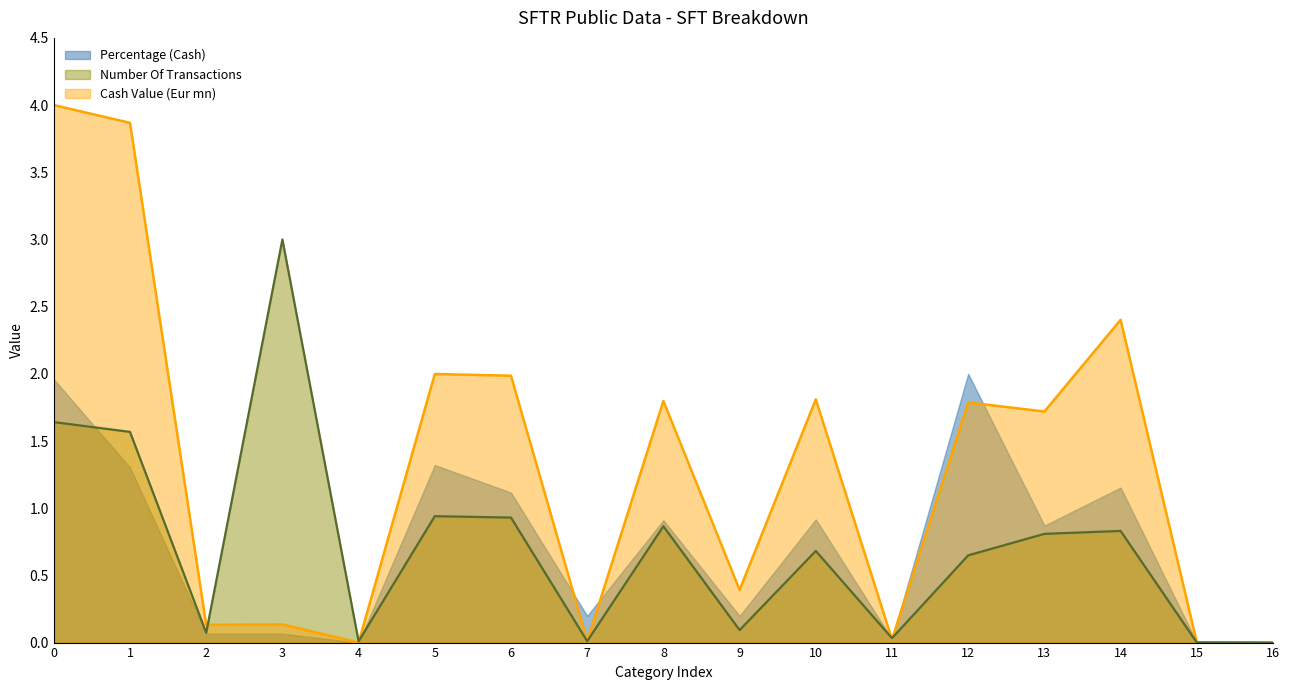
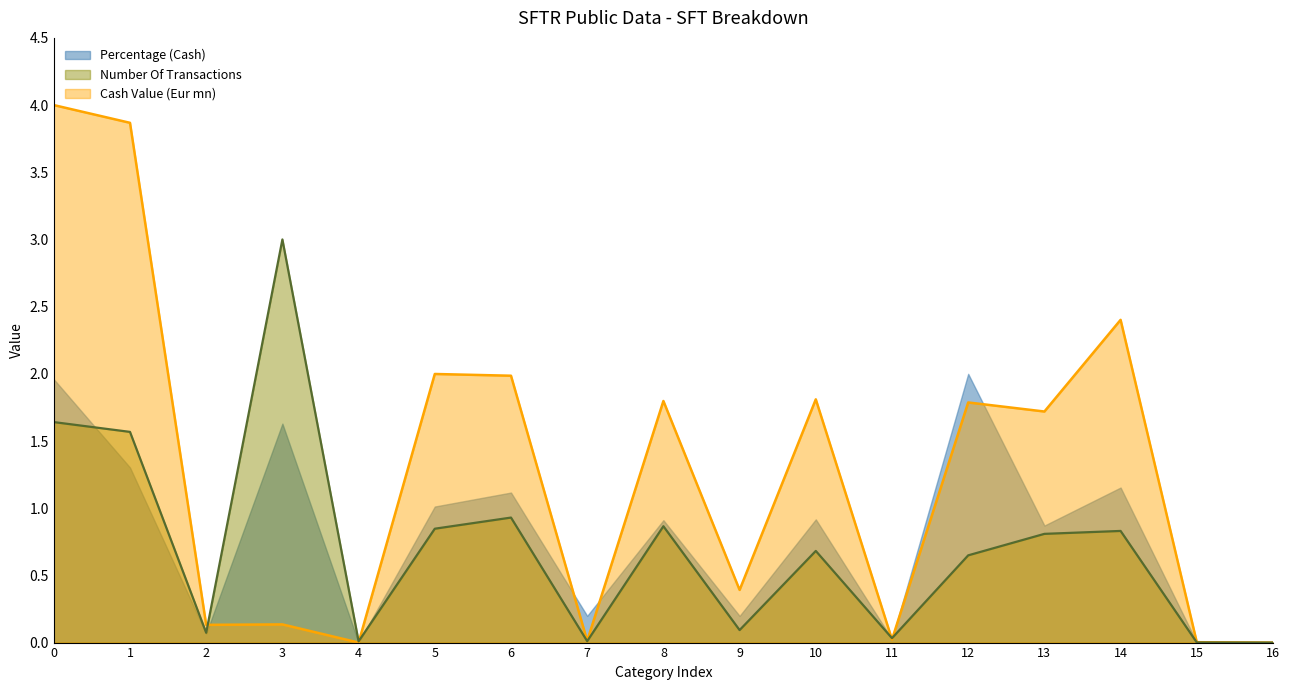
Percentage (Cash), 3: 0.07 -> 1.63
Percentage (Cash), 5: 1.32 -> 1.01
Number Of Transactions, 5: 0.94 -> 0.85
